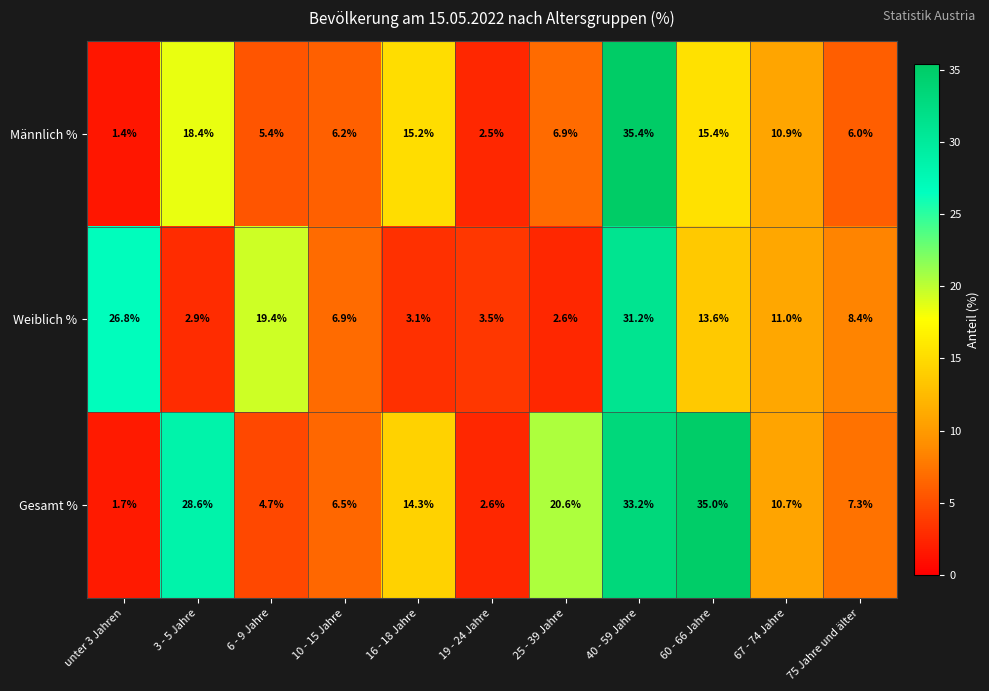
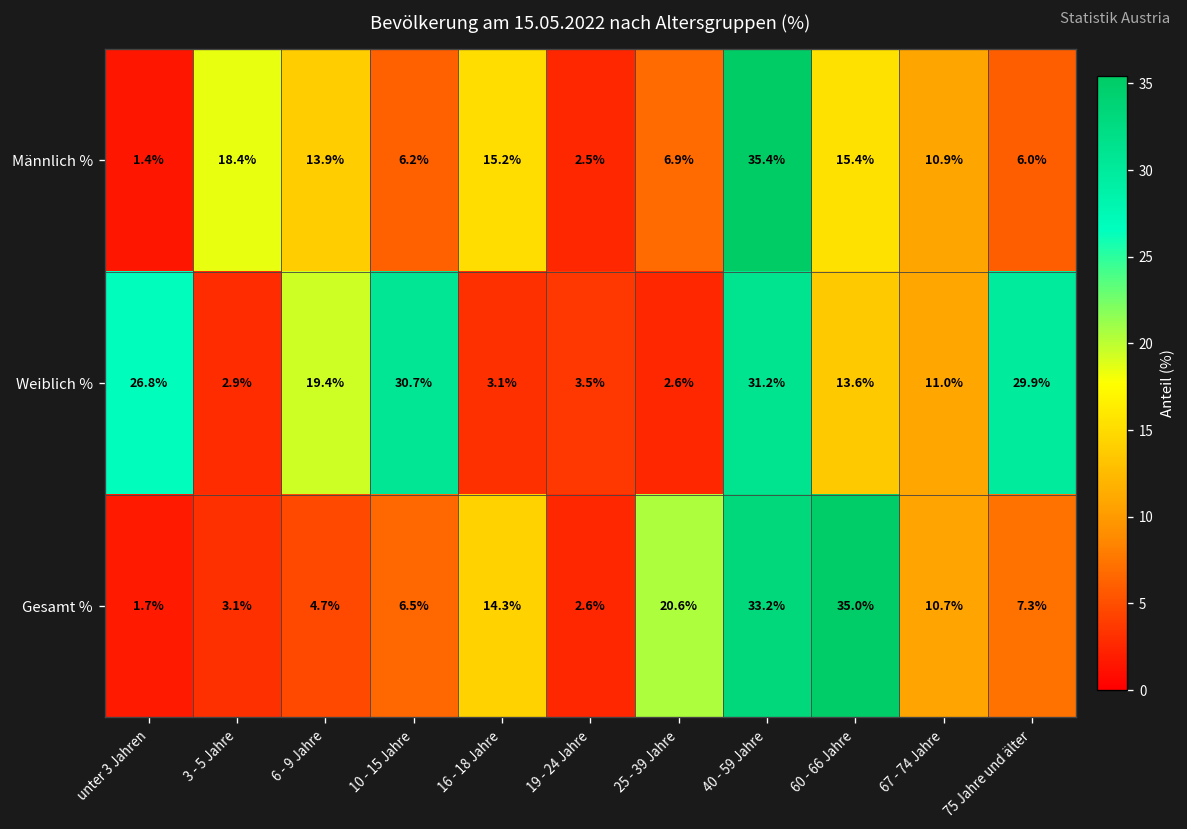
Männlich %, 6 - 9 Jahre: 5.4% -> 13.9%
Weiblich %, 10 - 15 Jahre: 6.9% -> 30.7%
Weiblich %, 75 Jahre und älter: 8.4% -> 29.9%
Gesamt %, 3 - 5 Jahre: 28.6% -> 3.1%
